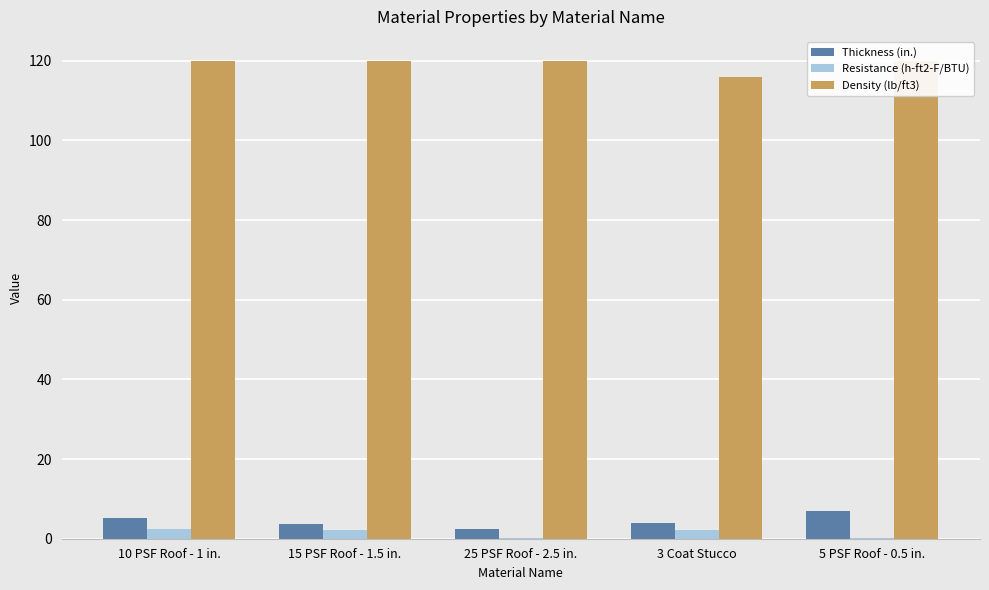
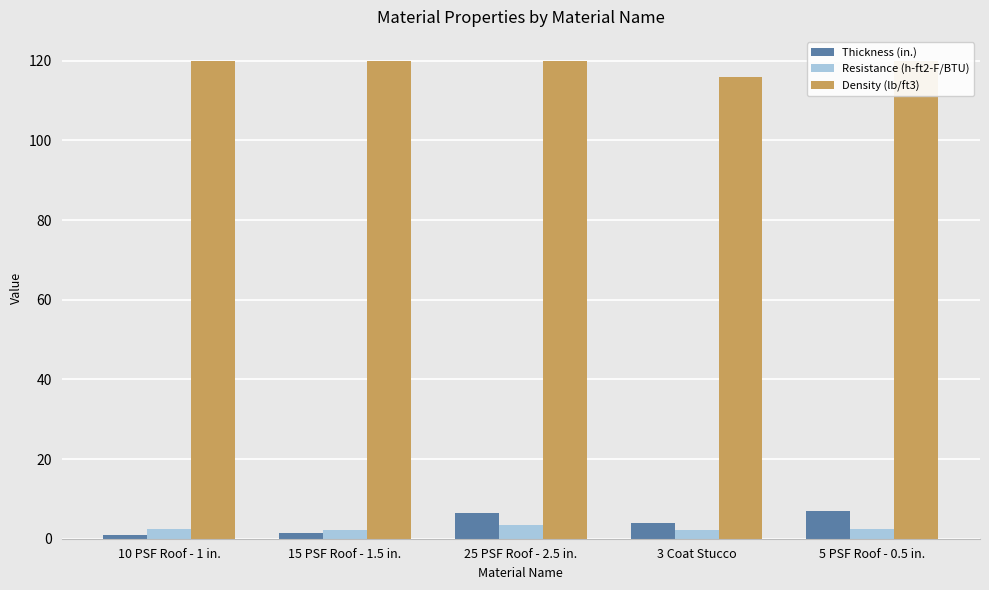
Thickness (in.), 10 PSF Roof - 1 in.: 5 -> 1
Thickness (in.), 15 PSF Roof - 1.5 in.: 4 -> 2
Thickness (in.), 25 PSF Roof - 2.5 in.: 3 -> 7
Resistance (h-ft2-F/BTU), 25 PSF Roof - 2.5 in.: 0 -> 3
Resistance (h-ft2-F/BTU), 5 PSF Roof - 0.5 in.: 0 -> 2
